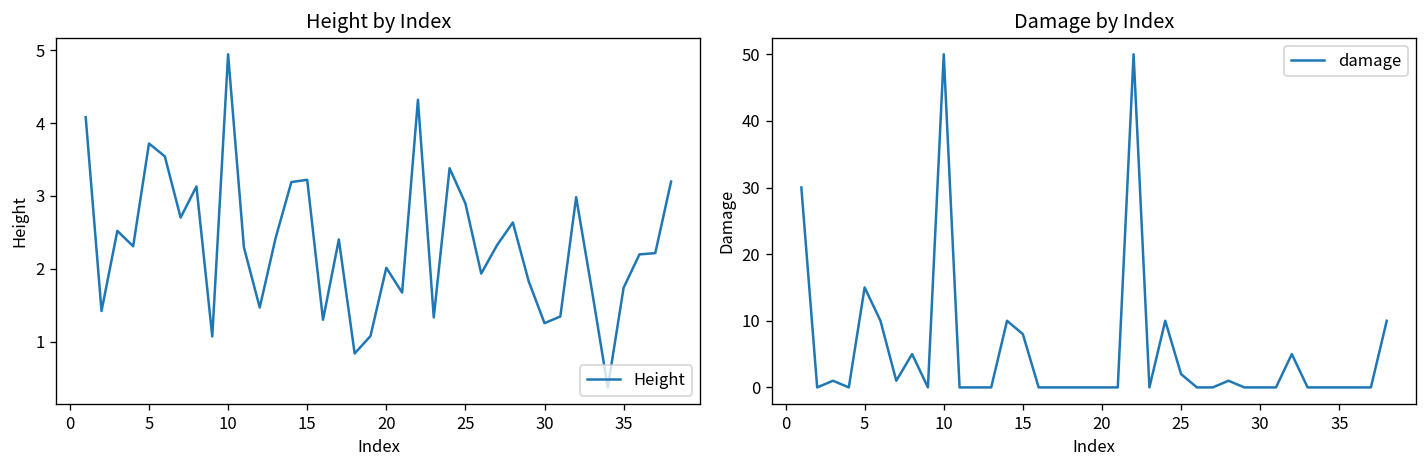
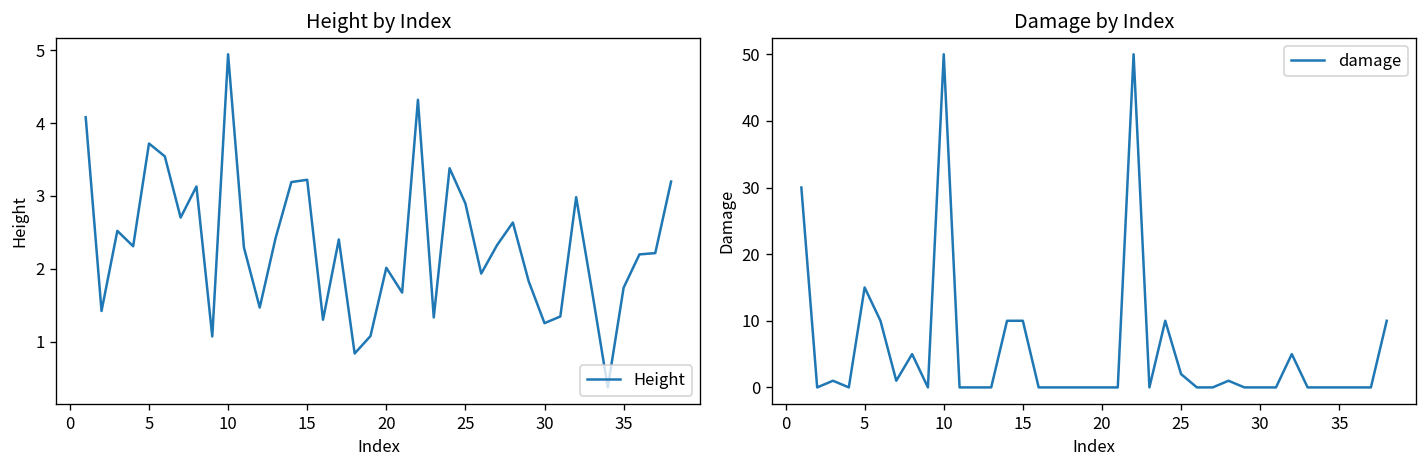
Damage by Index, 15: 8 -> 10
